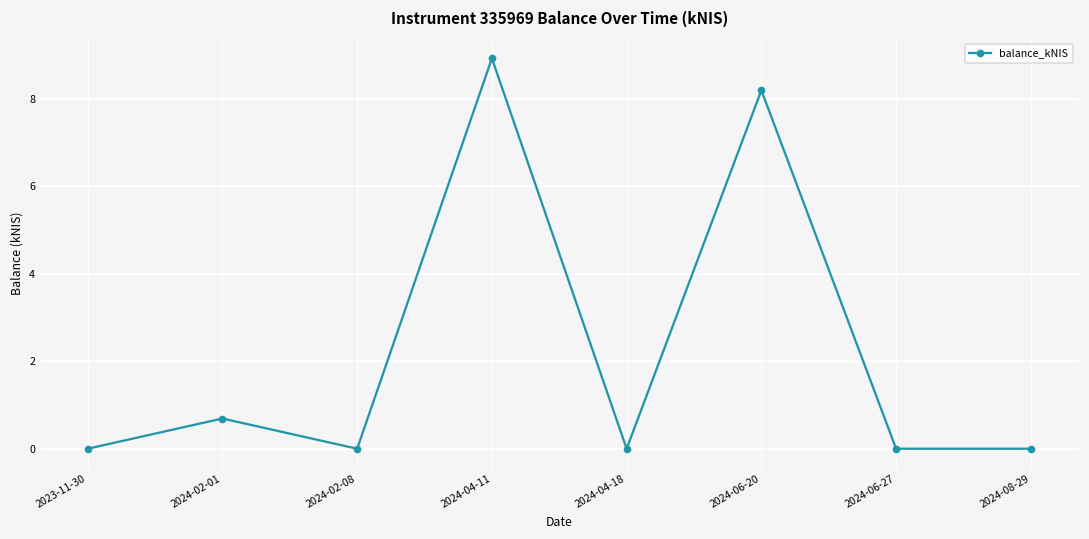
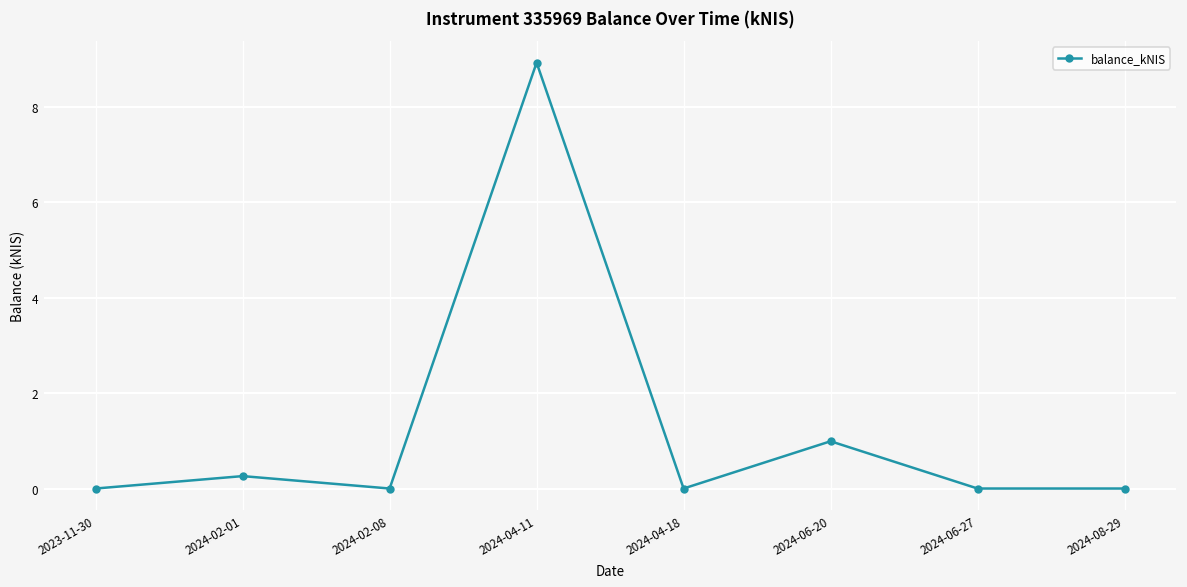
2024-02-01: 0.7 -> 0.3
2024-06-20: 8.2 -> 1.0
